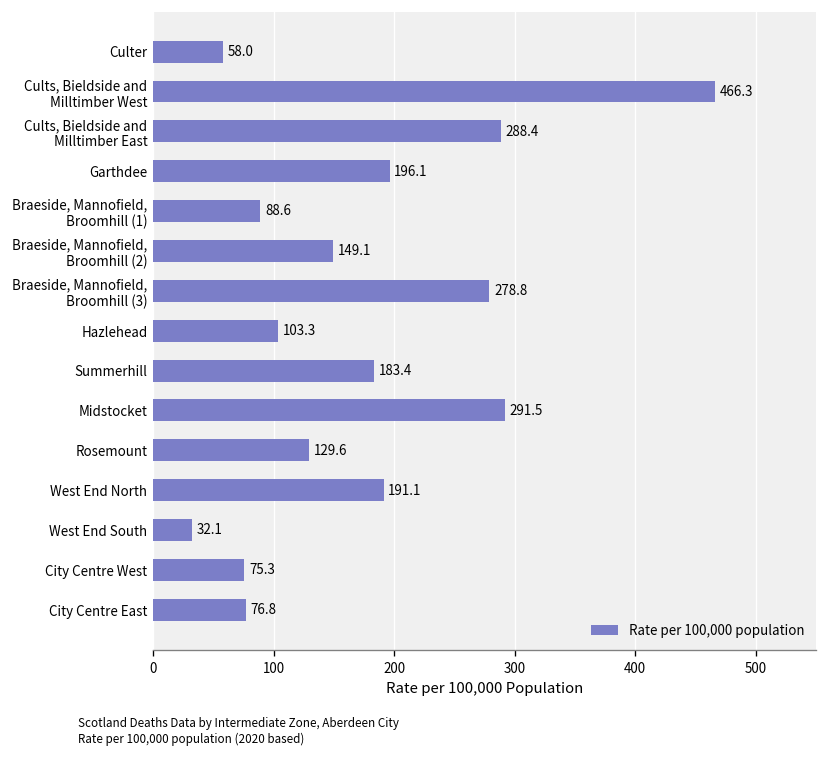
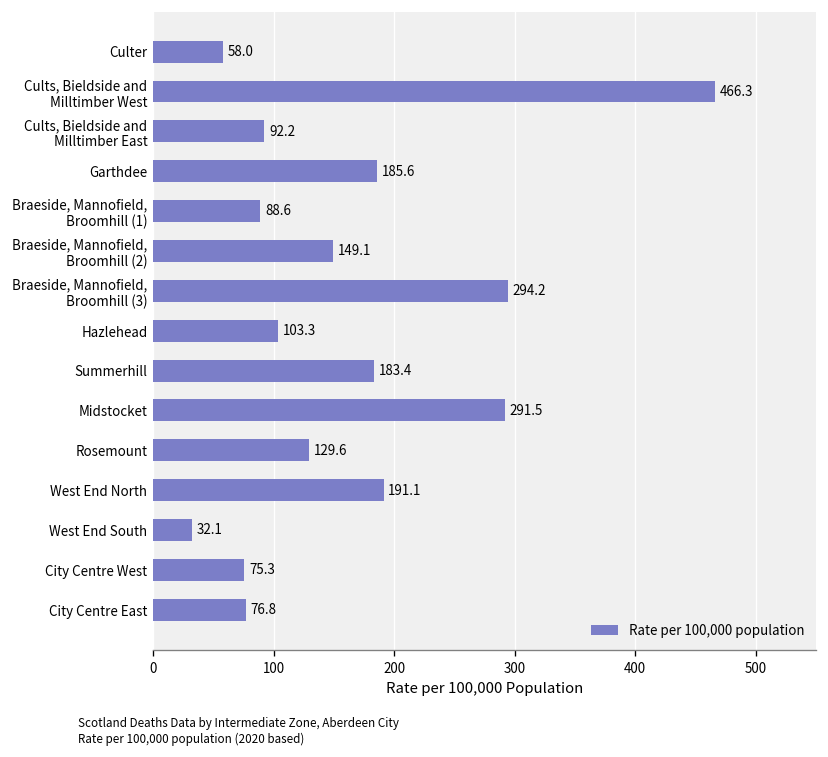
Cults, Bieldside and Milltimber East: 288.4 -> 92.2
Garthdee: 196.1 -> 185.6
Braeside, Mannofield, Broomhill (3): 278.8 -> 294.2
